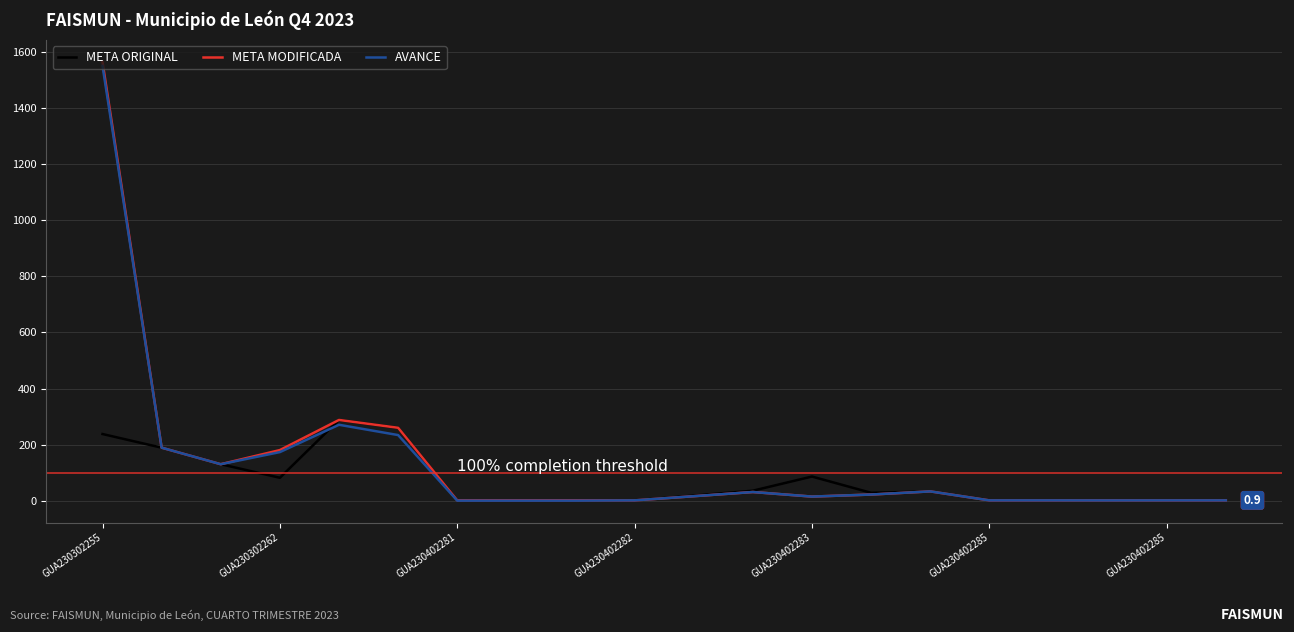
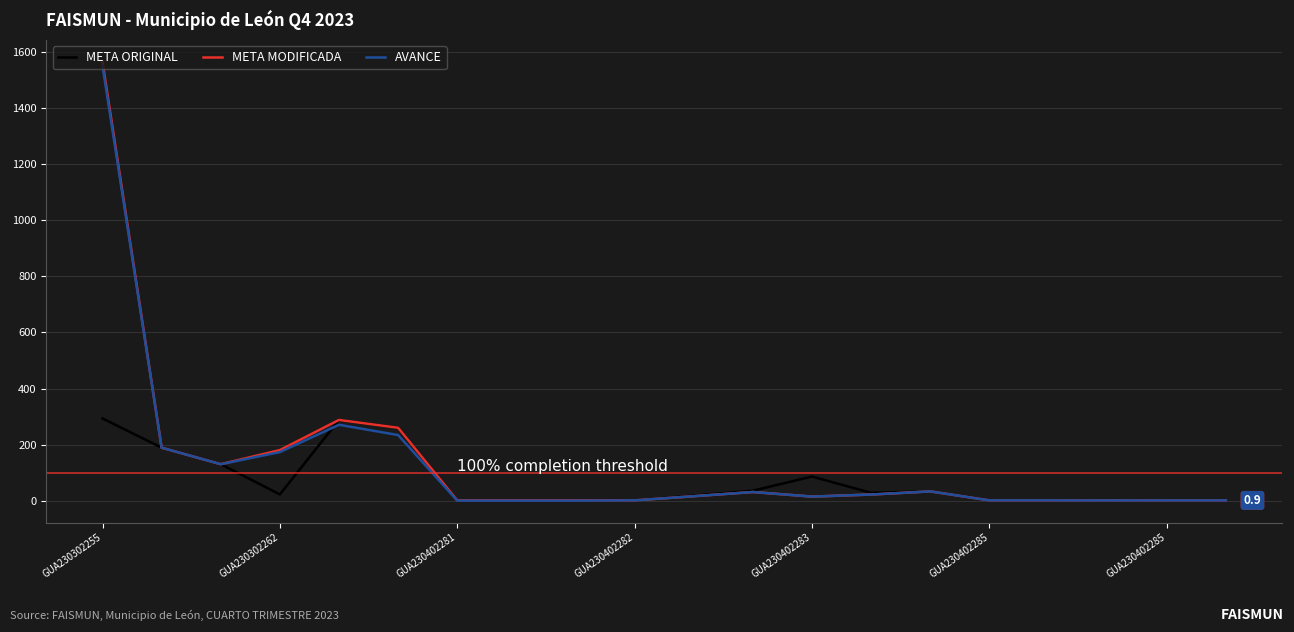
META ORIGINAL, GUA230302255: 240 -> 290
META ORIGINAL, GUA230302262: 80 -> 20
